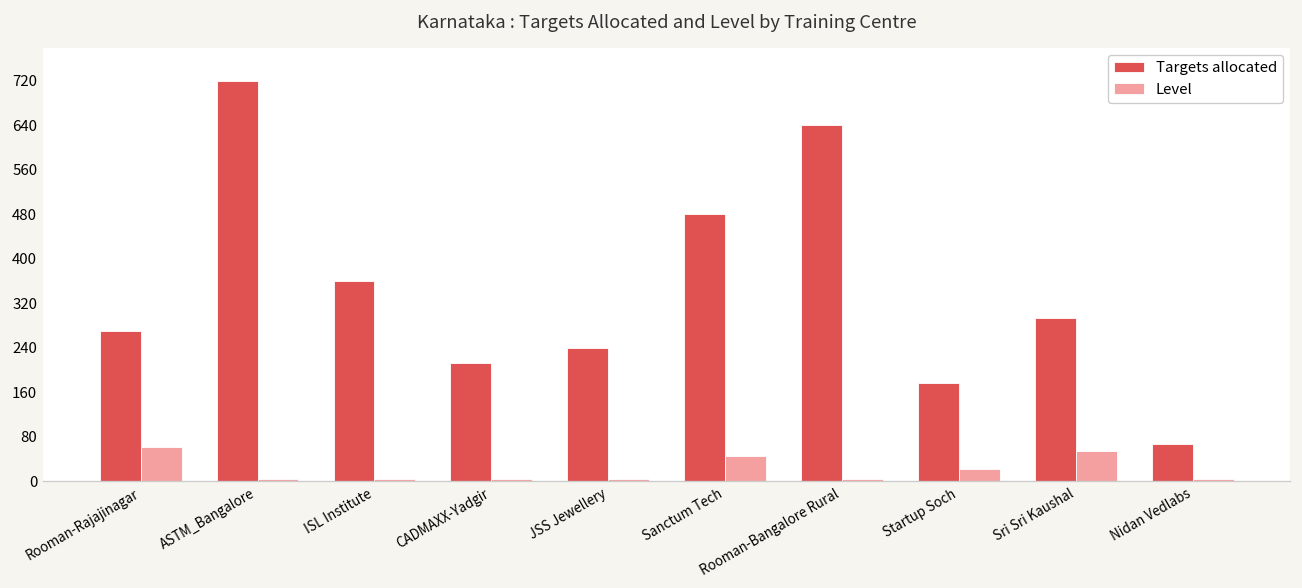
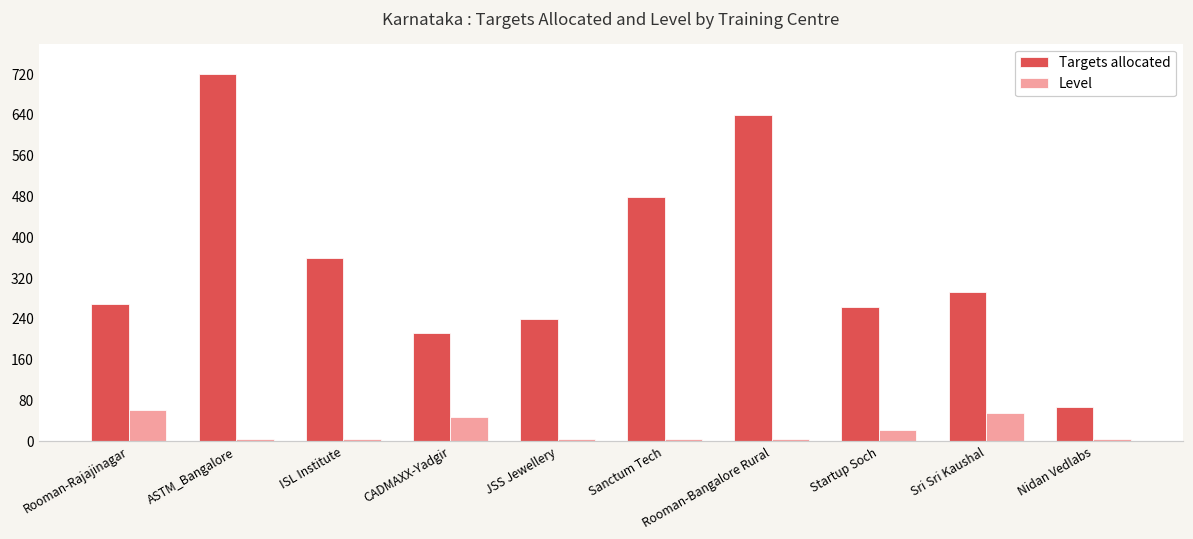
Level, CADMAXX-Yadgir: 0 -> 50
Level, Sanctum Tech: 50 -> 0
Targets allocated, Startup Soch: 180 -> 260
